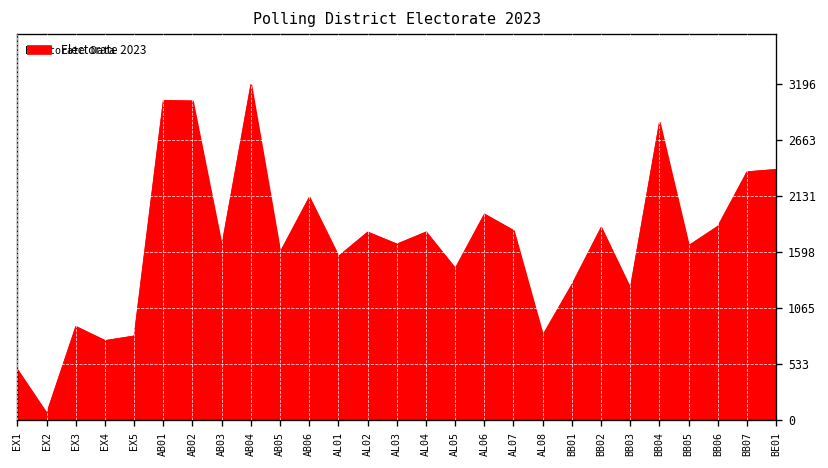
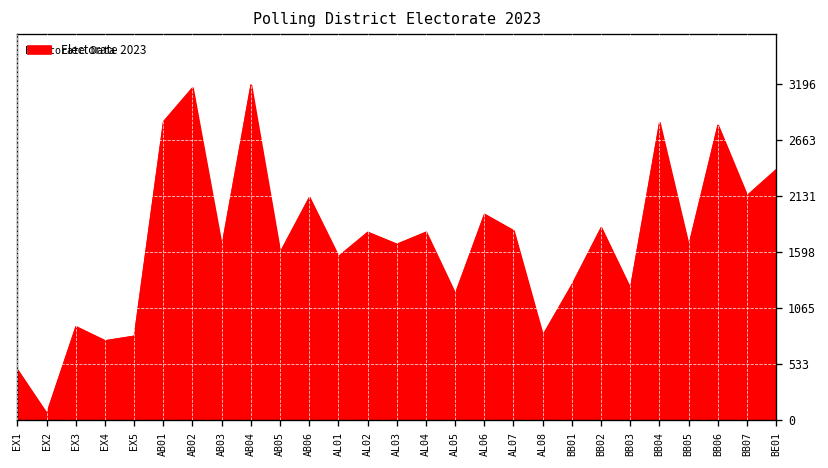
AB01: 3000 -> 2800
AB02: 3000 -> 3200
AL05: 1400 -> 1200
BB06: 1800 -> 2800
BB07: 2400 -> 2100
